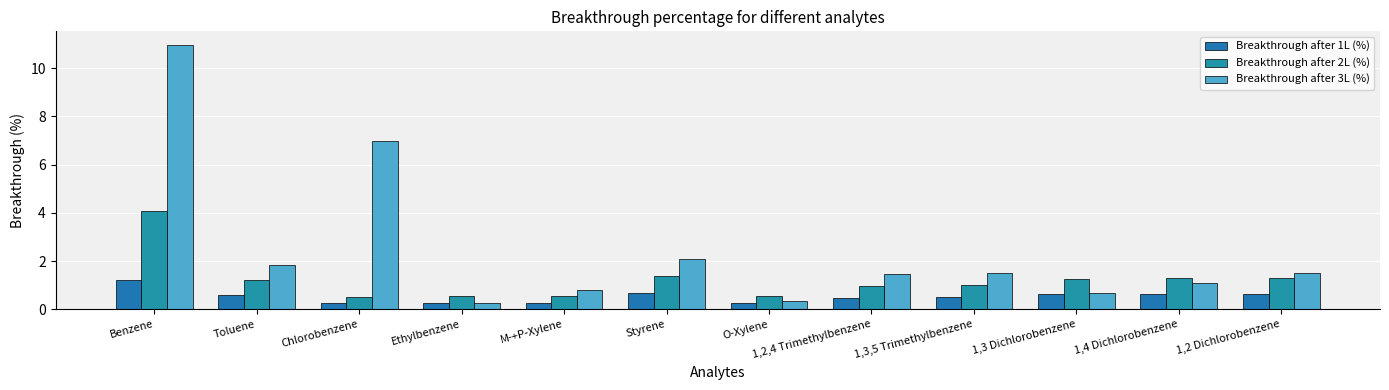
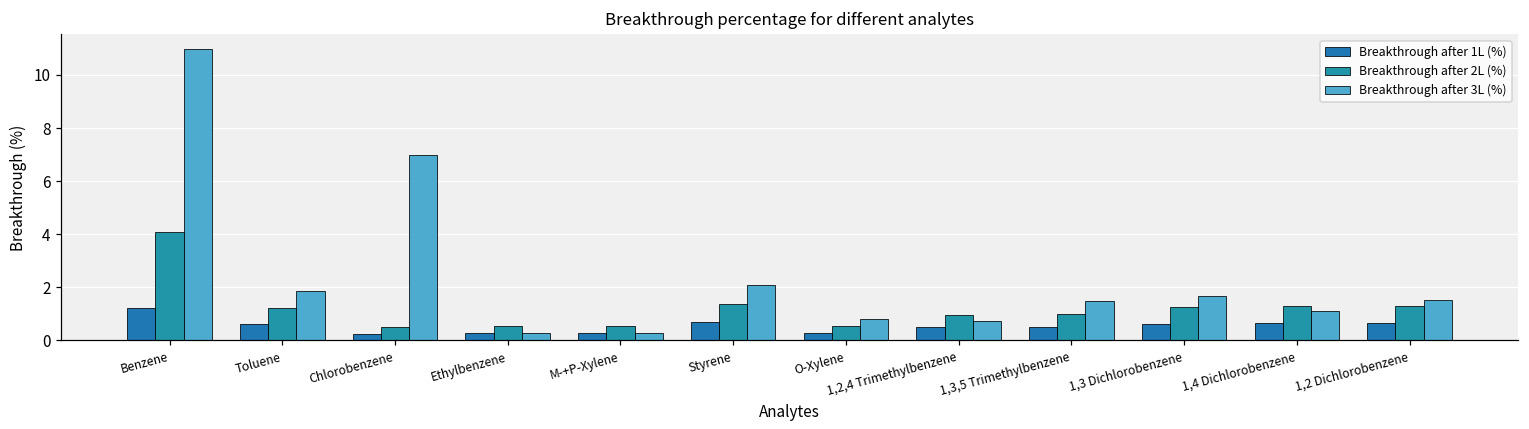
Breakthrough after 3L (%), M-+P-Xylene: 0.8 -> 0.3
Breakthrough after 3L (%), O-Xylene: 0.4 -> 0.8
Breakthrough after 3L (%), 1,2,4 Trimethylbenzene: 1.5 -> 0.7
Breakthrough after 3L (%), 1,3 Dichlorobenzene: 0.7 -> 1.7
